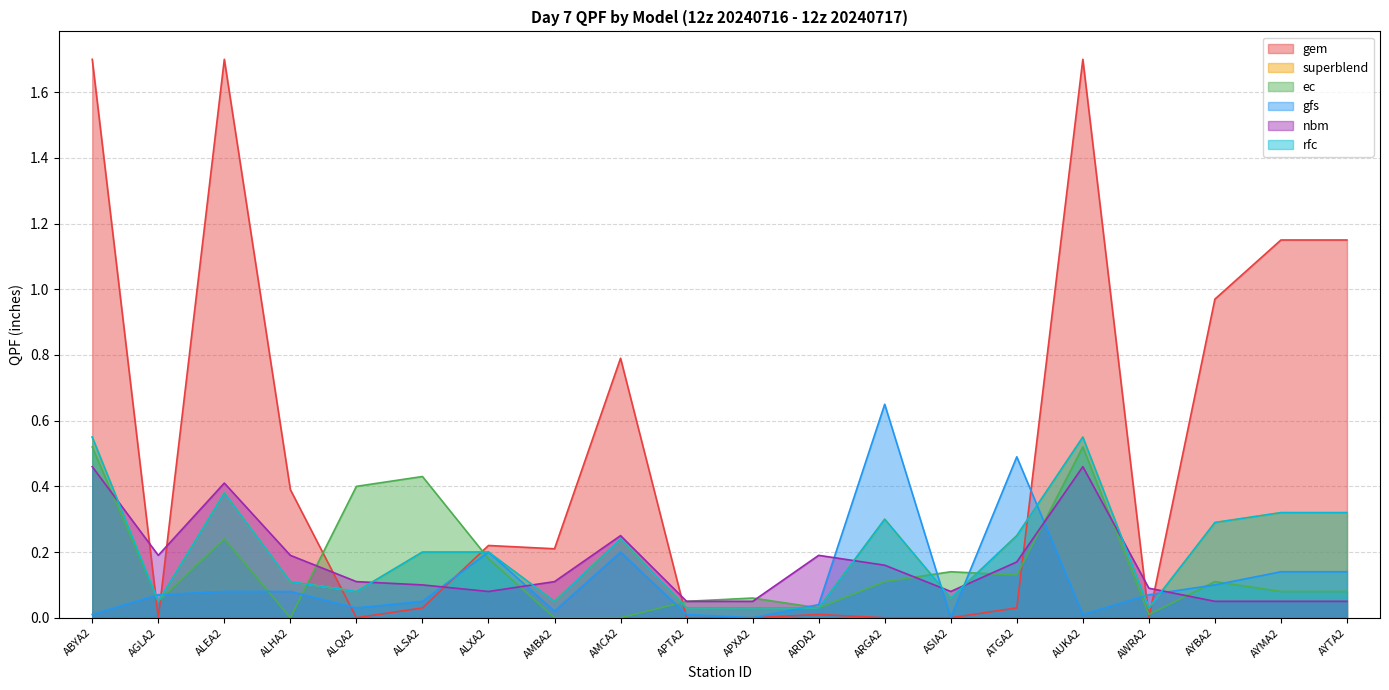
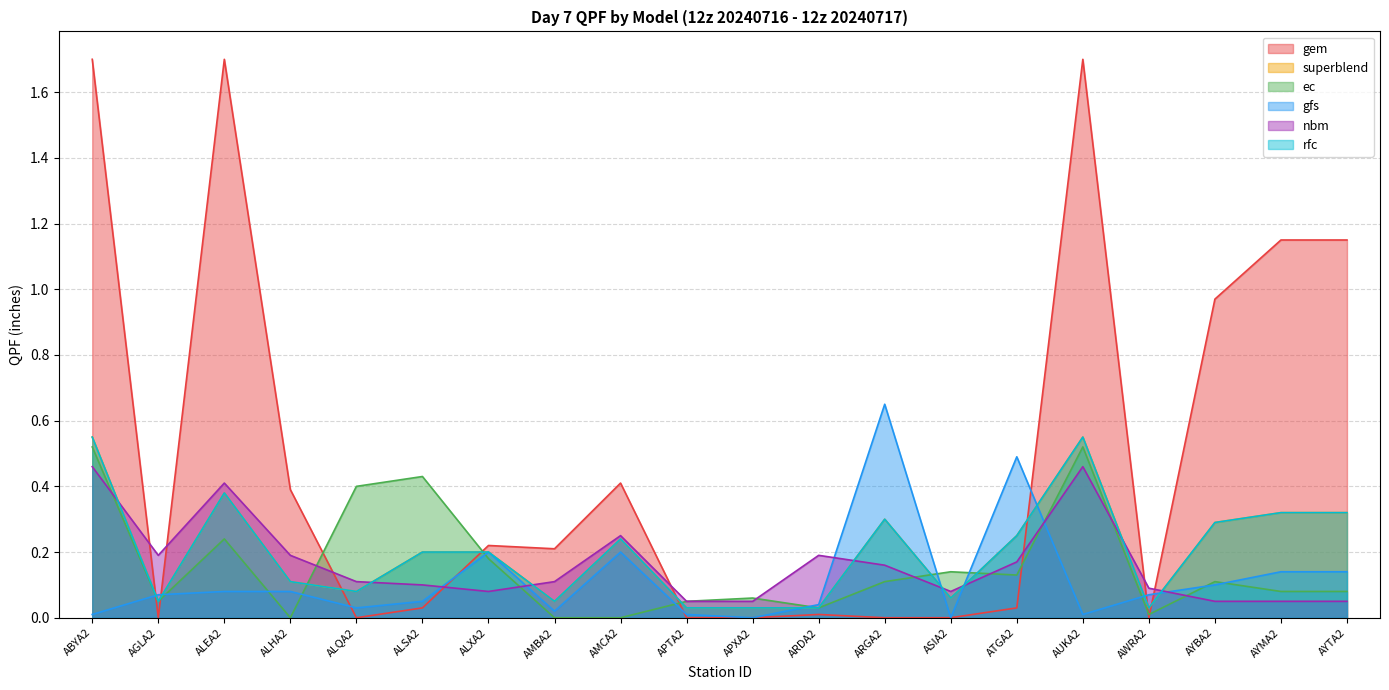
gem, AMCA2: 0.79 -> 0.41
